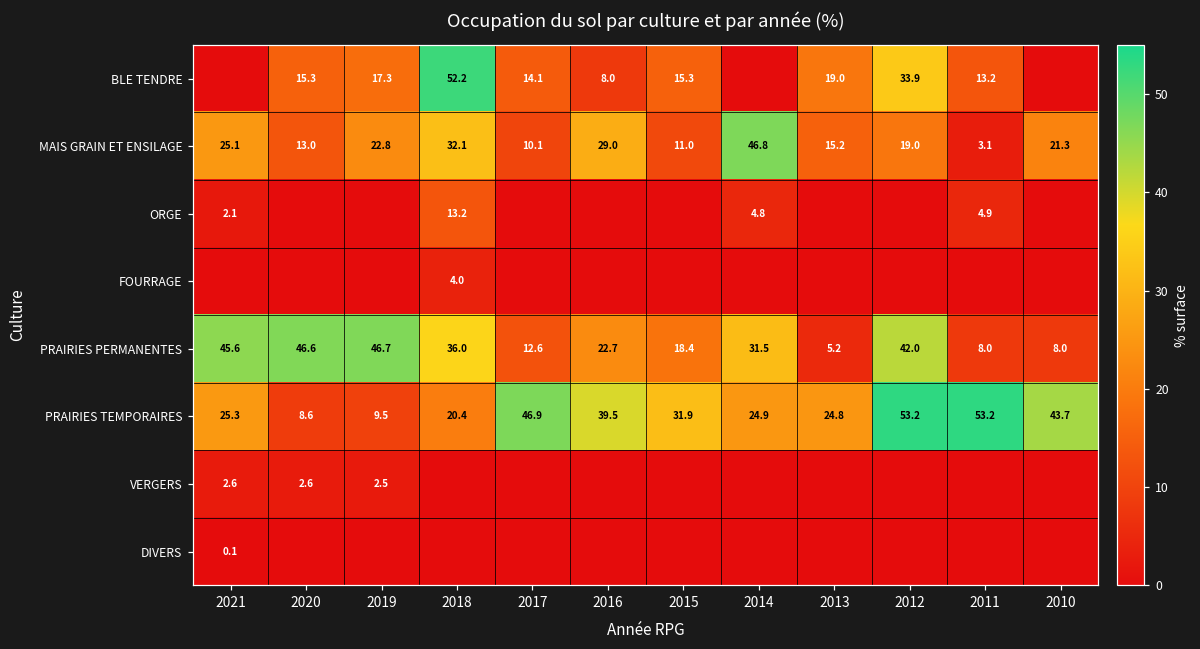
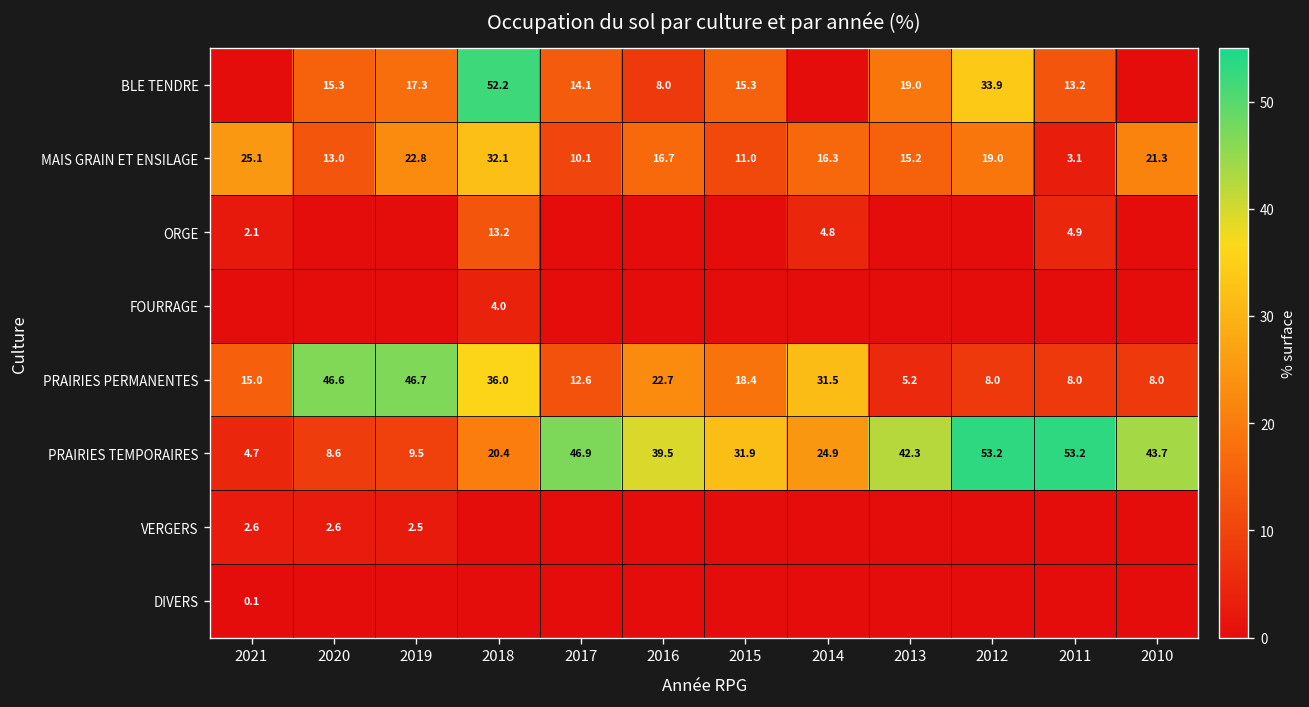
MAIS GRAIN ET ENSILAGE, 2016: 29.0 -> 16.7
MAIS GRAIN ET ENSILAGE, 2014: 46.8 -> 16.3
PRAIRIES PERMANENTES, 2021: 45.6 -> 15.0
PRAIRIES PERMANENTES, 2012: 42.0 -> 8.0
PRAIRIES TEMPORAIRES, 2021: 25.3 -> 4.7
PRAIRIES TEMPORAIRES, 2013: 24.8 -> 42.3
